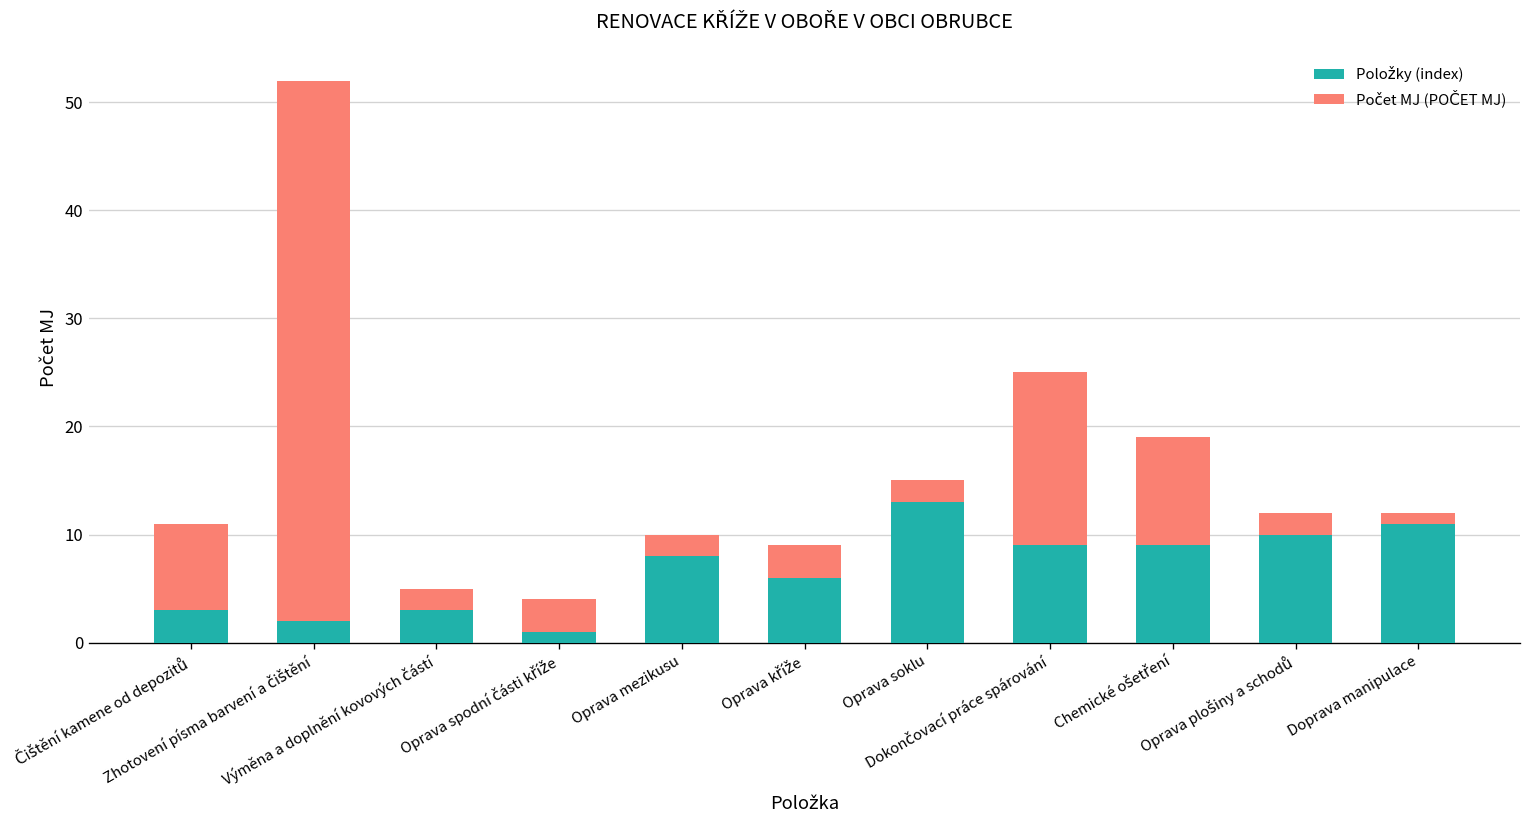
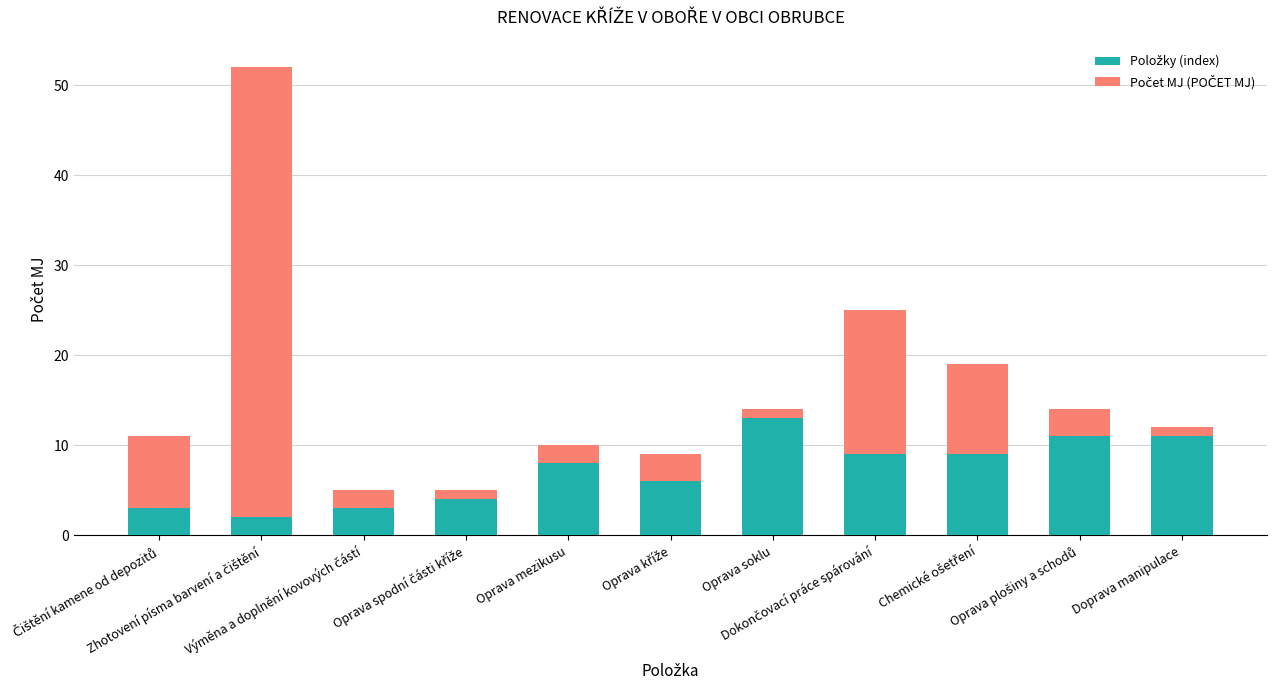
Položky (index), Oprava spodní části kříže: 1 -> 4
Počet MJ (POČET MJ), Oprava spodní části kříže: 3 -> 1
Počet MJ (POČET MJ), Oprava soklu: 2 -> 1
Položky (index), Oprava plošiny a schodů: 10 -> 11
Počet MJ (POČET MJ), Oprava plošiny a schodů: 2 -> 3
